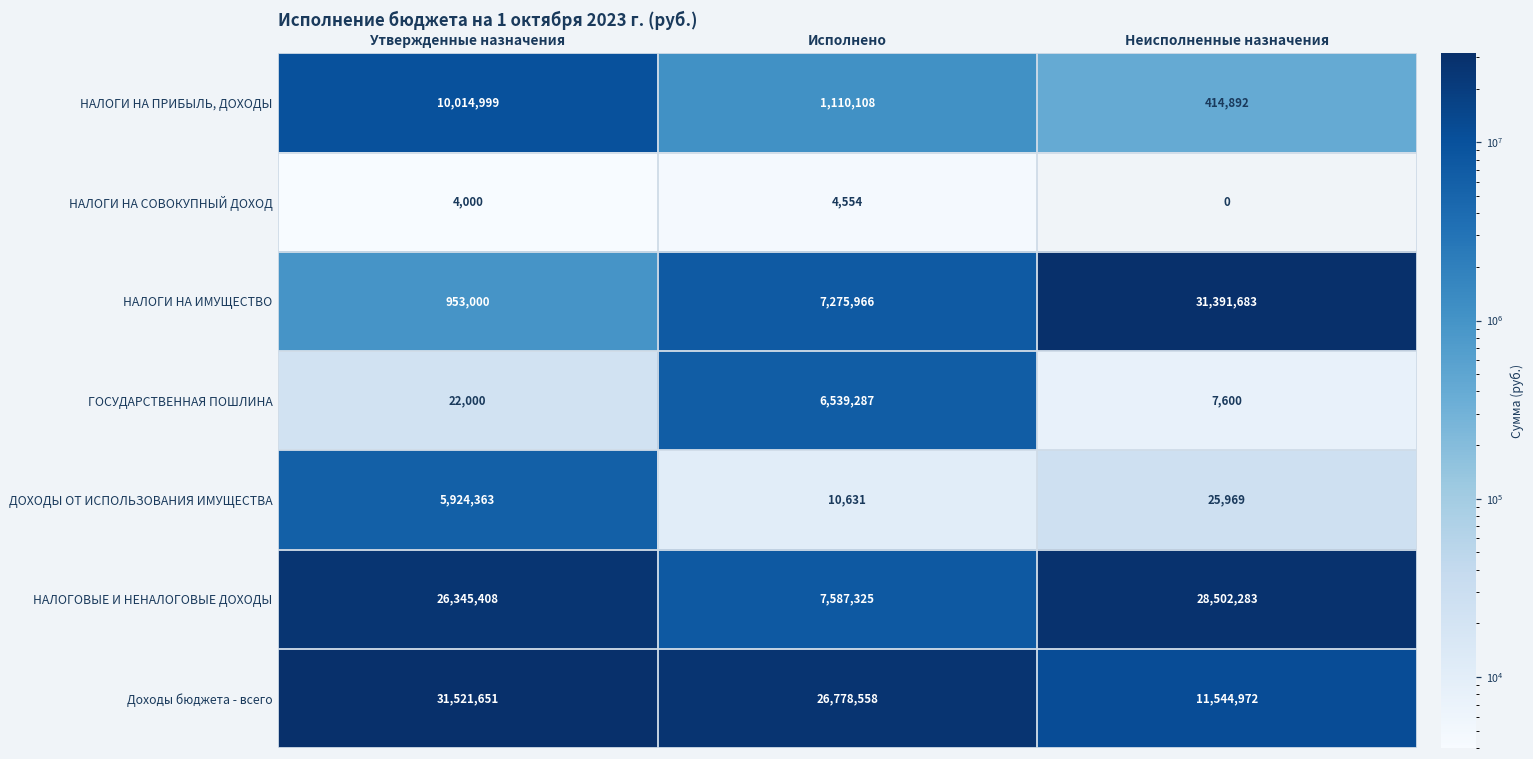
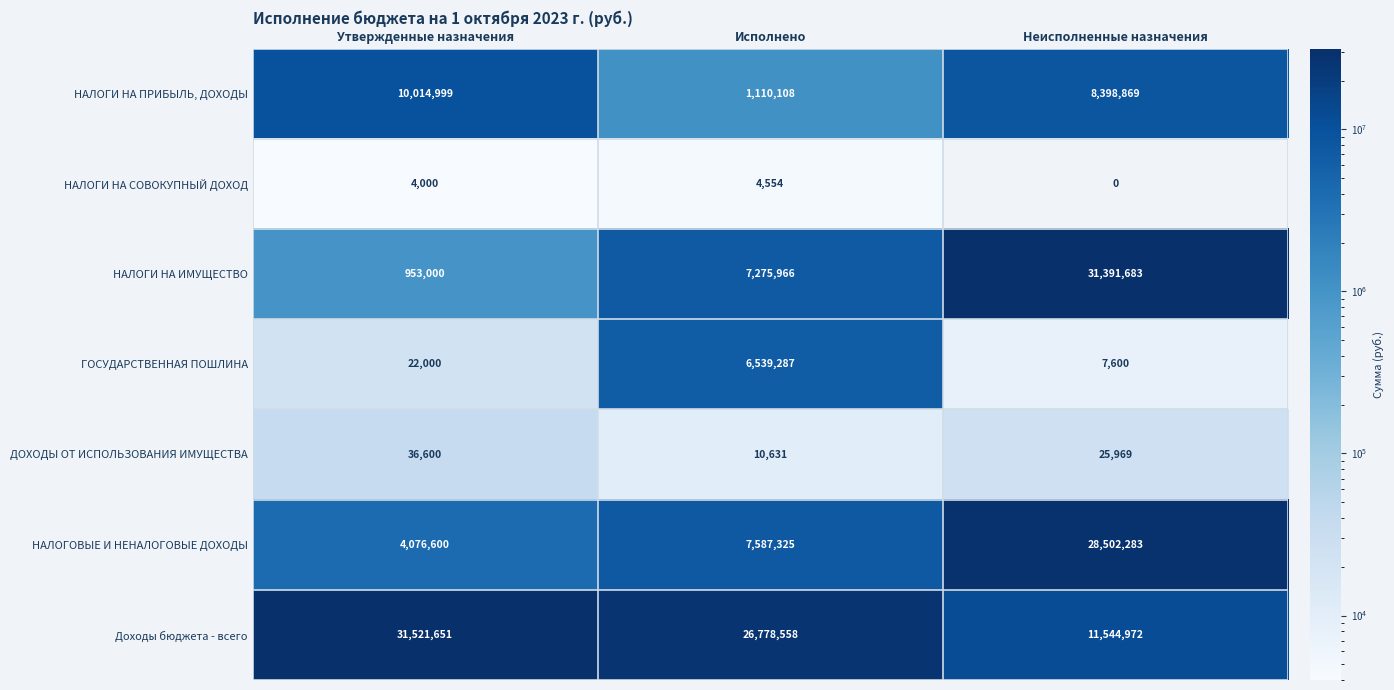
НАЛОГИ НА ПРИБЫЛЬ, ДОХОДЫ, Неисполненные назначения: 414,892 -> 8,398,869
ДОХОДЫ ОТ ИСПОЛЬЗОВАНИЯ ИМУЩЕСТВА, Утвержденные назначения: 5,924,363 -> 36,600
НАЛОГОВЫЕ И НЕНАЛОГОВЫЕ ДОХОДЫ, Утвержденные назначения: 26,345,408 -> 4,076,600
